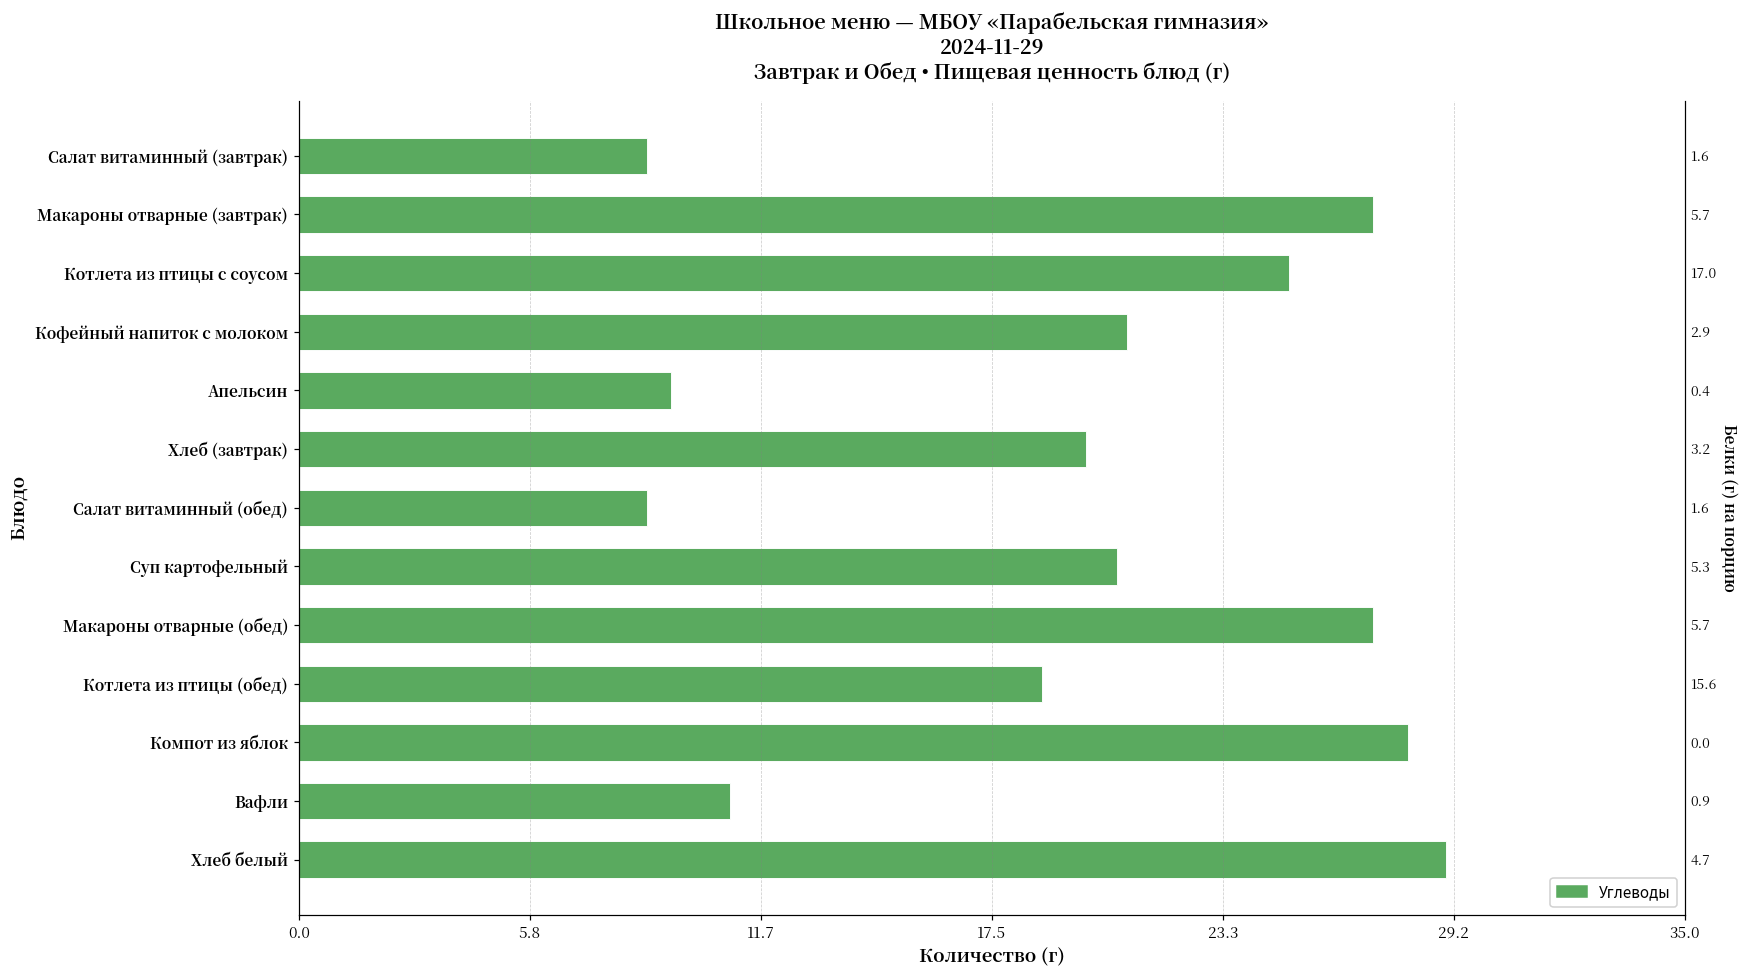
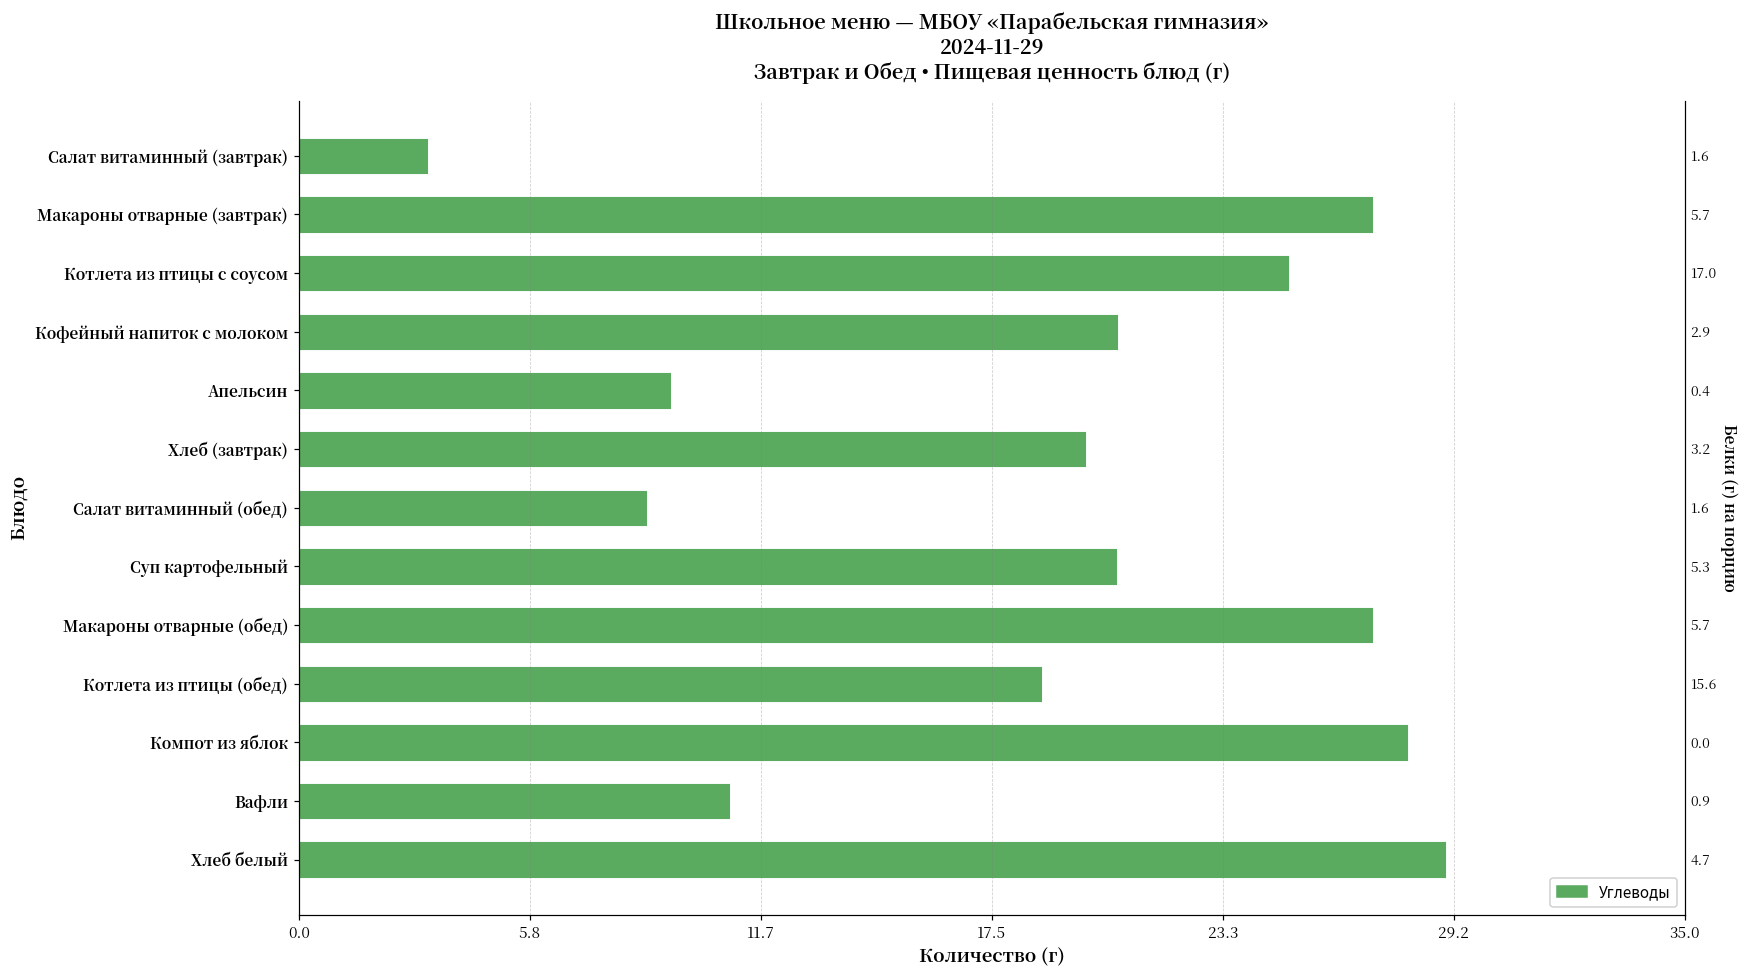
Салат витаминный (завтрак): 8.8 -> 3.3
Кофейный напиток с молоком: 20.9 -> 20.7
